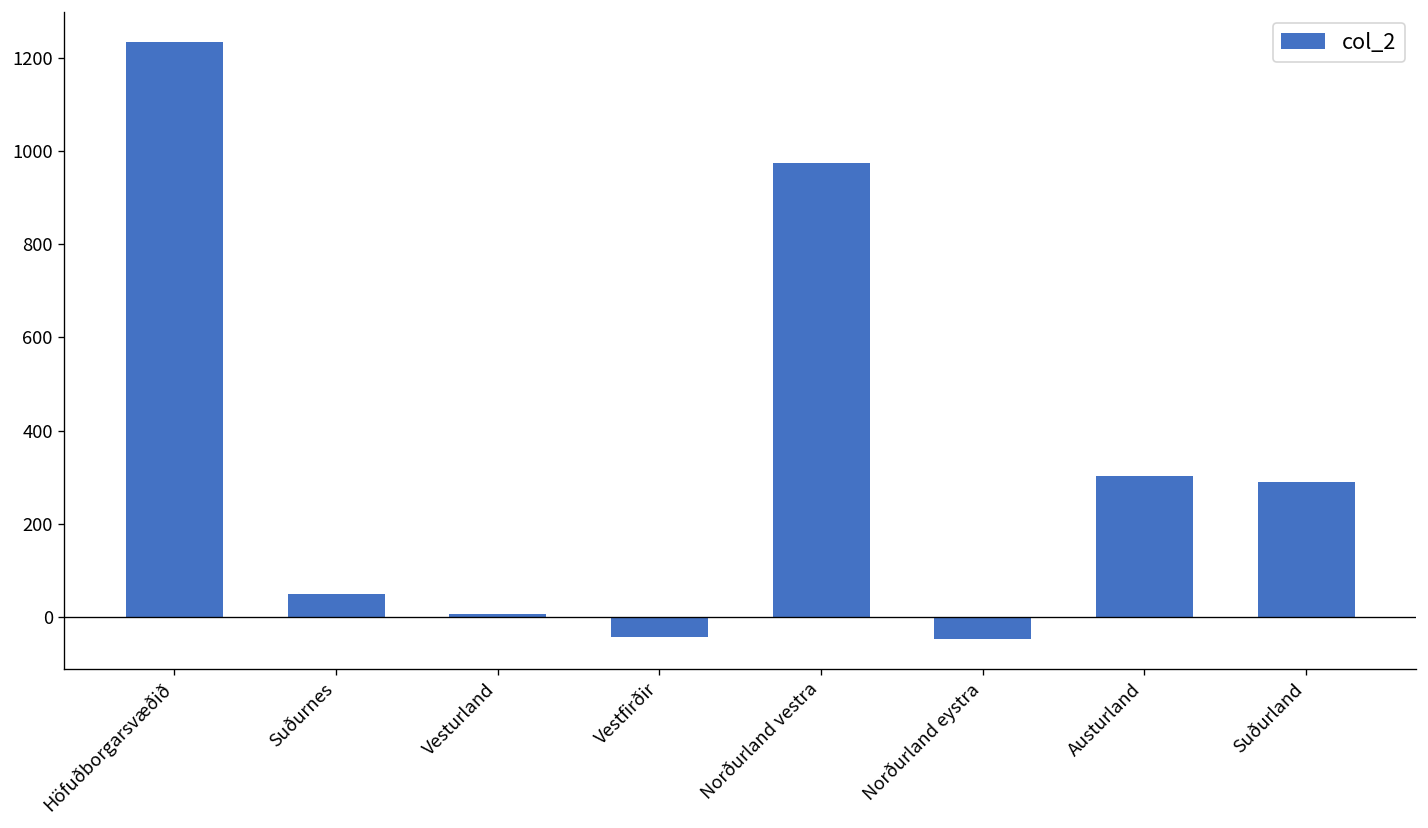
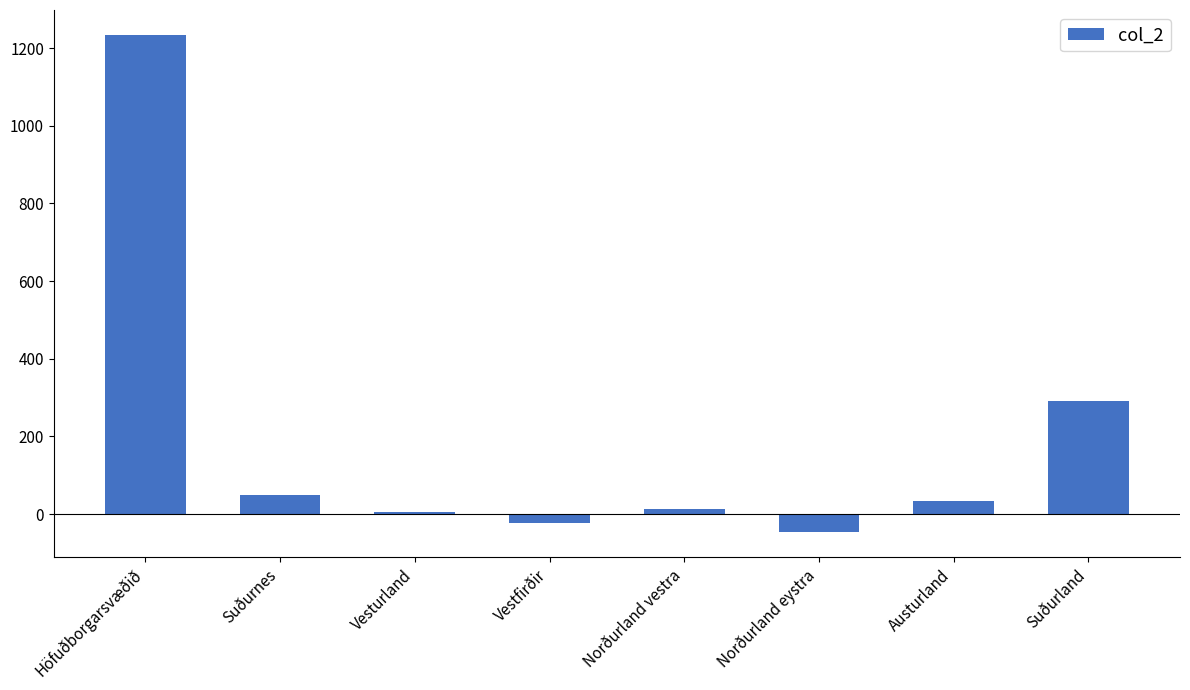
Vestfirðir: -40 -> -20
Norðurland vestra: 970 -> 10
Austurland: 300 -> 30
